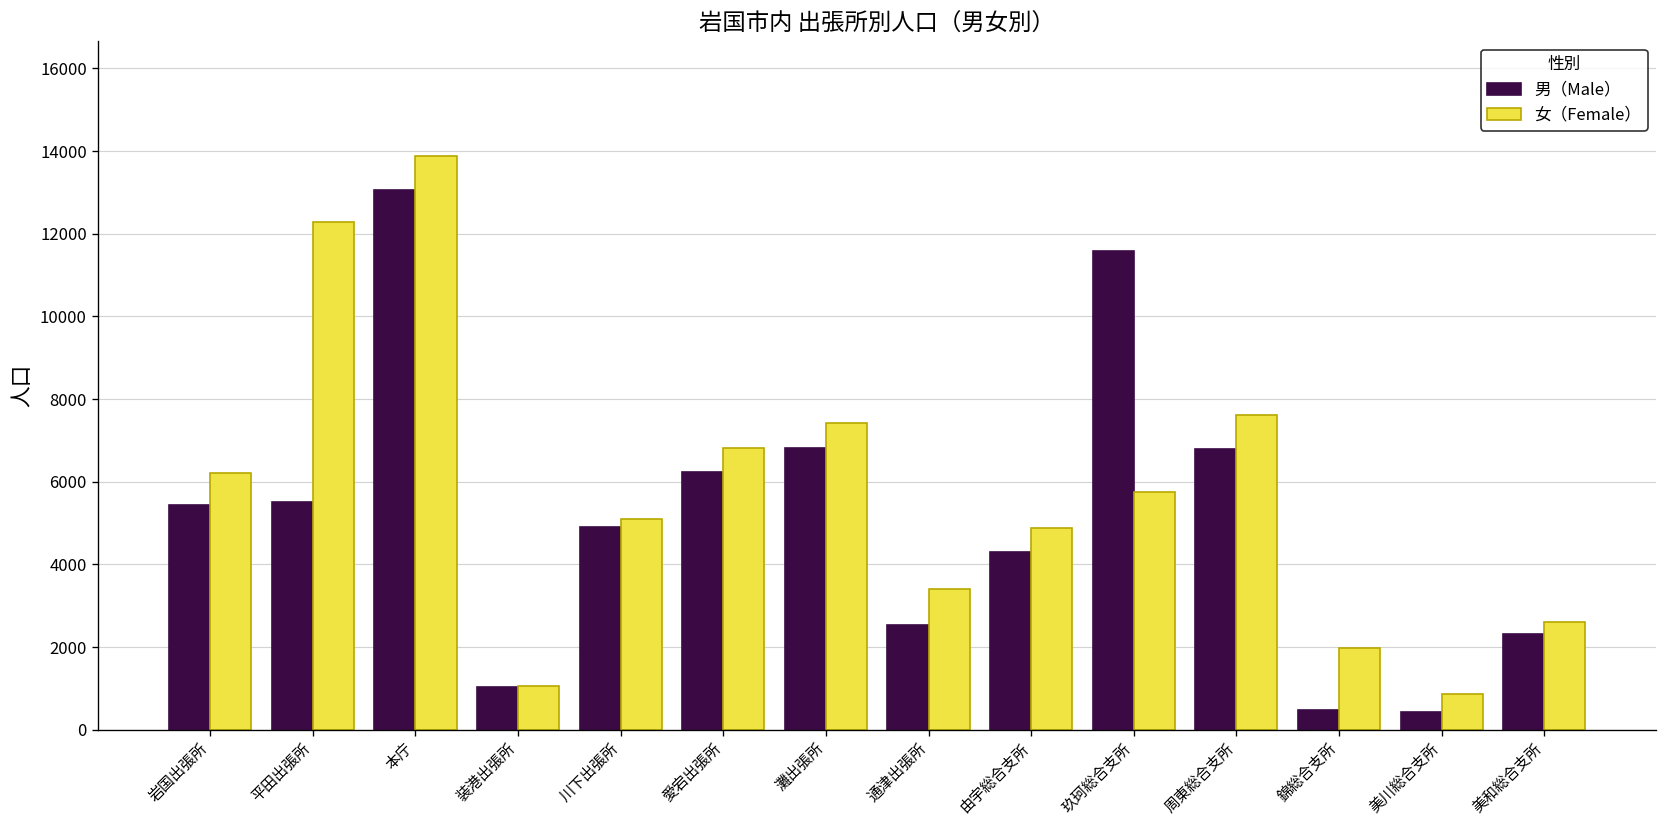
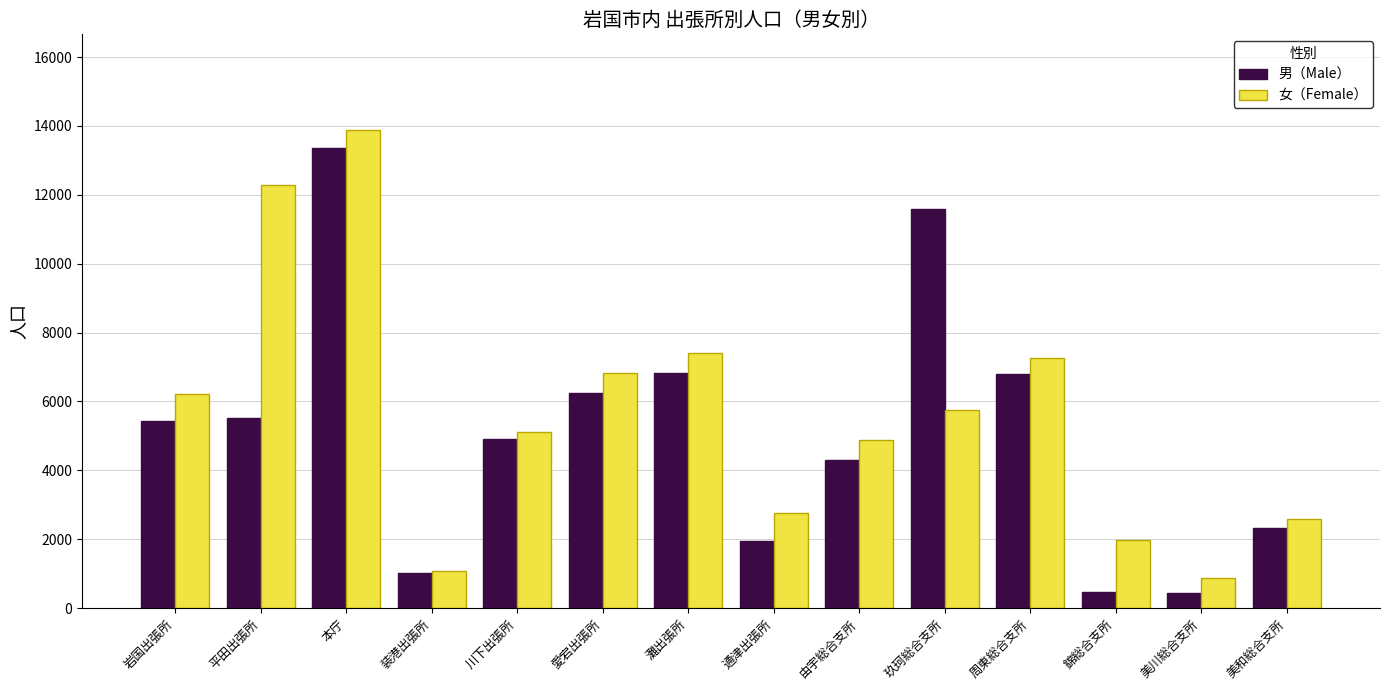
男（Male）, 本庁: 13100 -> 13400
男（Male）, 通津出張所: 2500 -> 1900
女（Female）, 通津出張所: 3400 -> 2800
女（Female）, 周東総合支所: 7600 -> 7200
